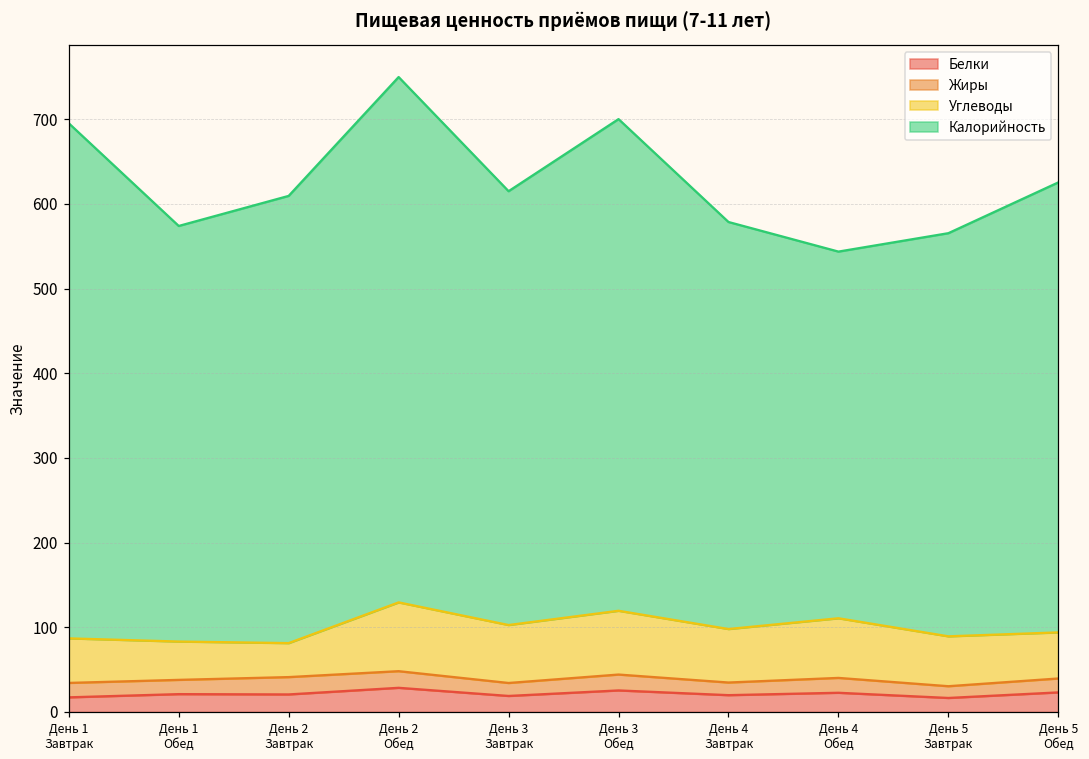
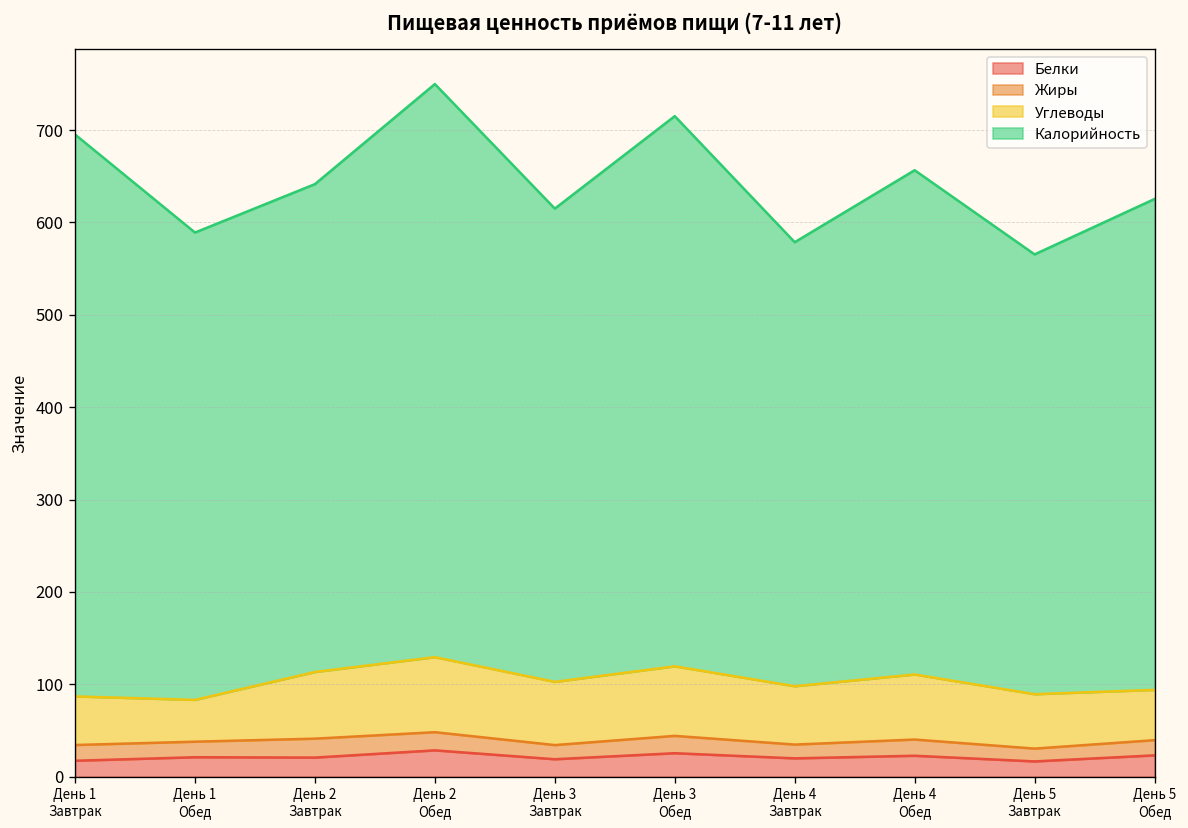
Калорийность, День 1 Обед: 490 -> 510
Углеводы, День 2 Завтрак: 40 -> 70
Калорийность, День 3 Обед: 580 -> 600
Калорийность, День 4 Обед: 430 -> 550
